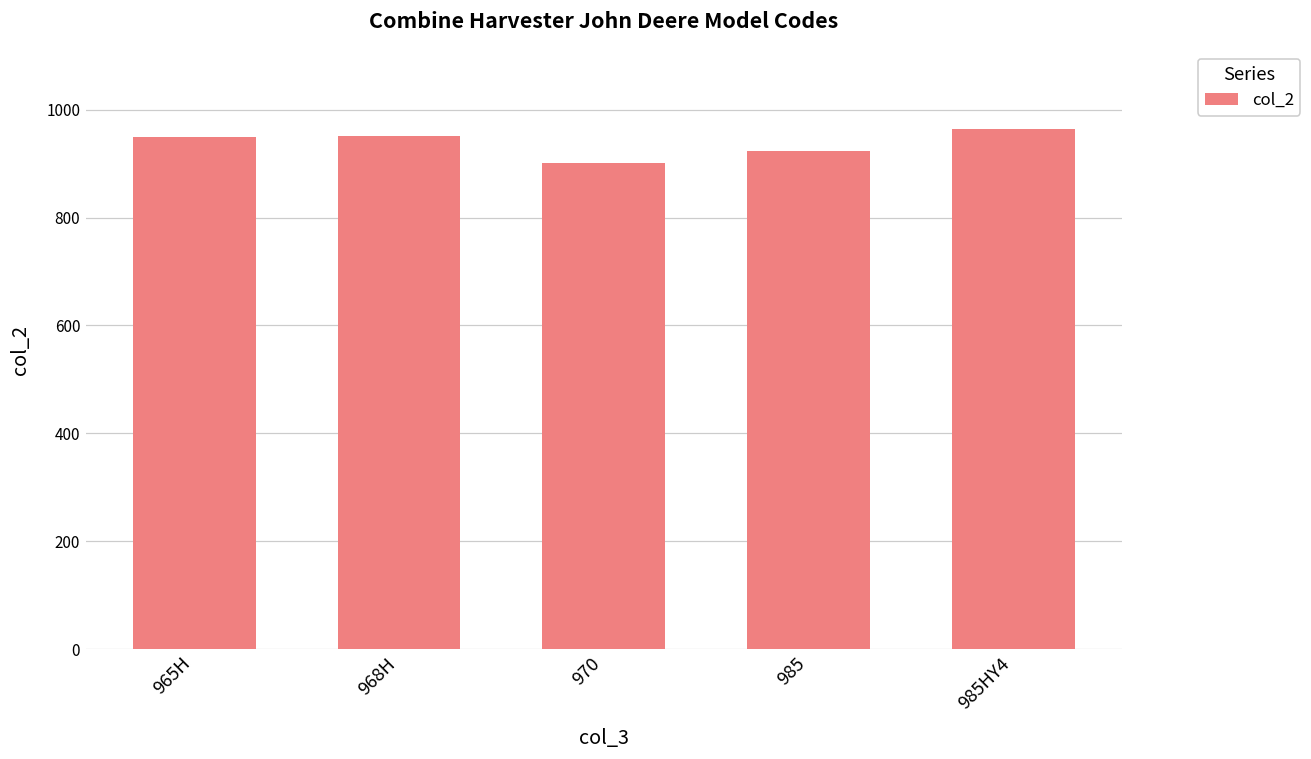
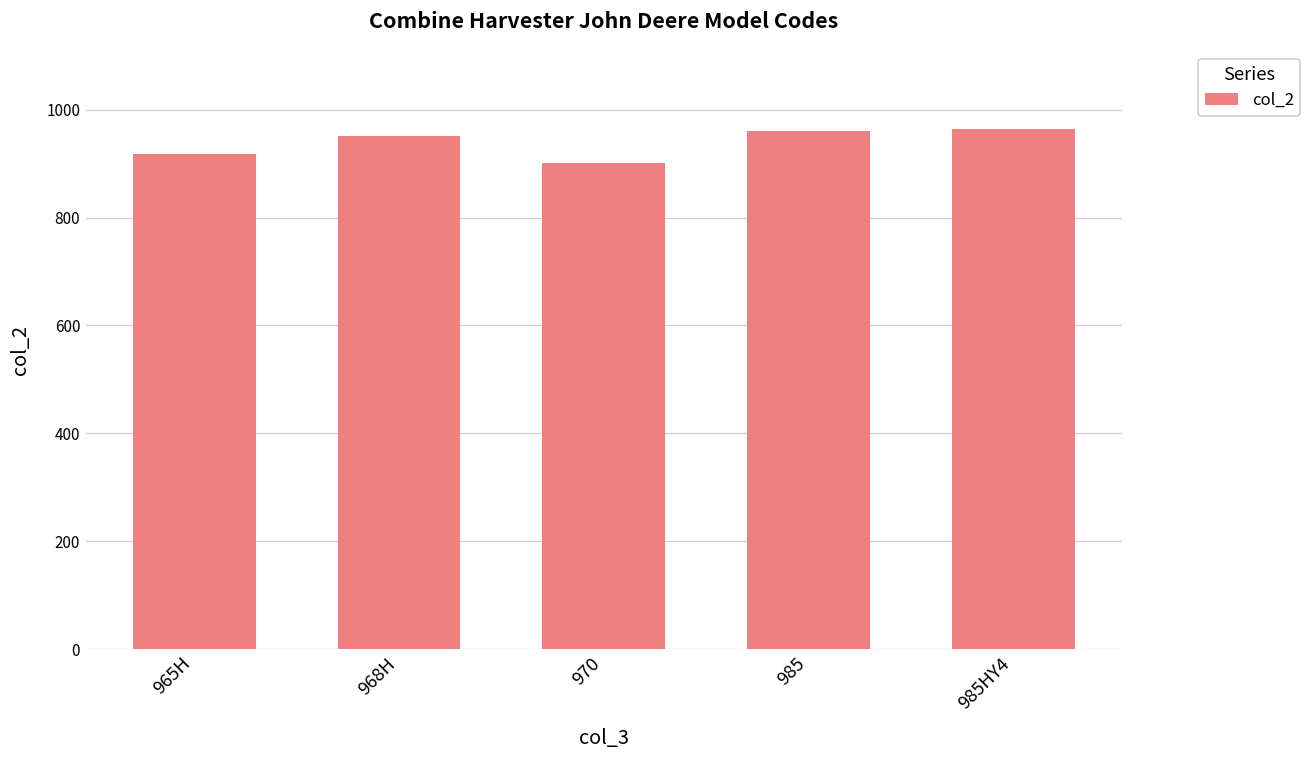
965H: 950 -> 920
985: 920 -> 960
